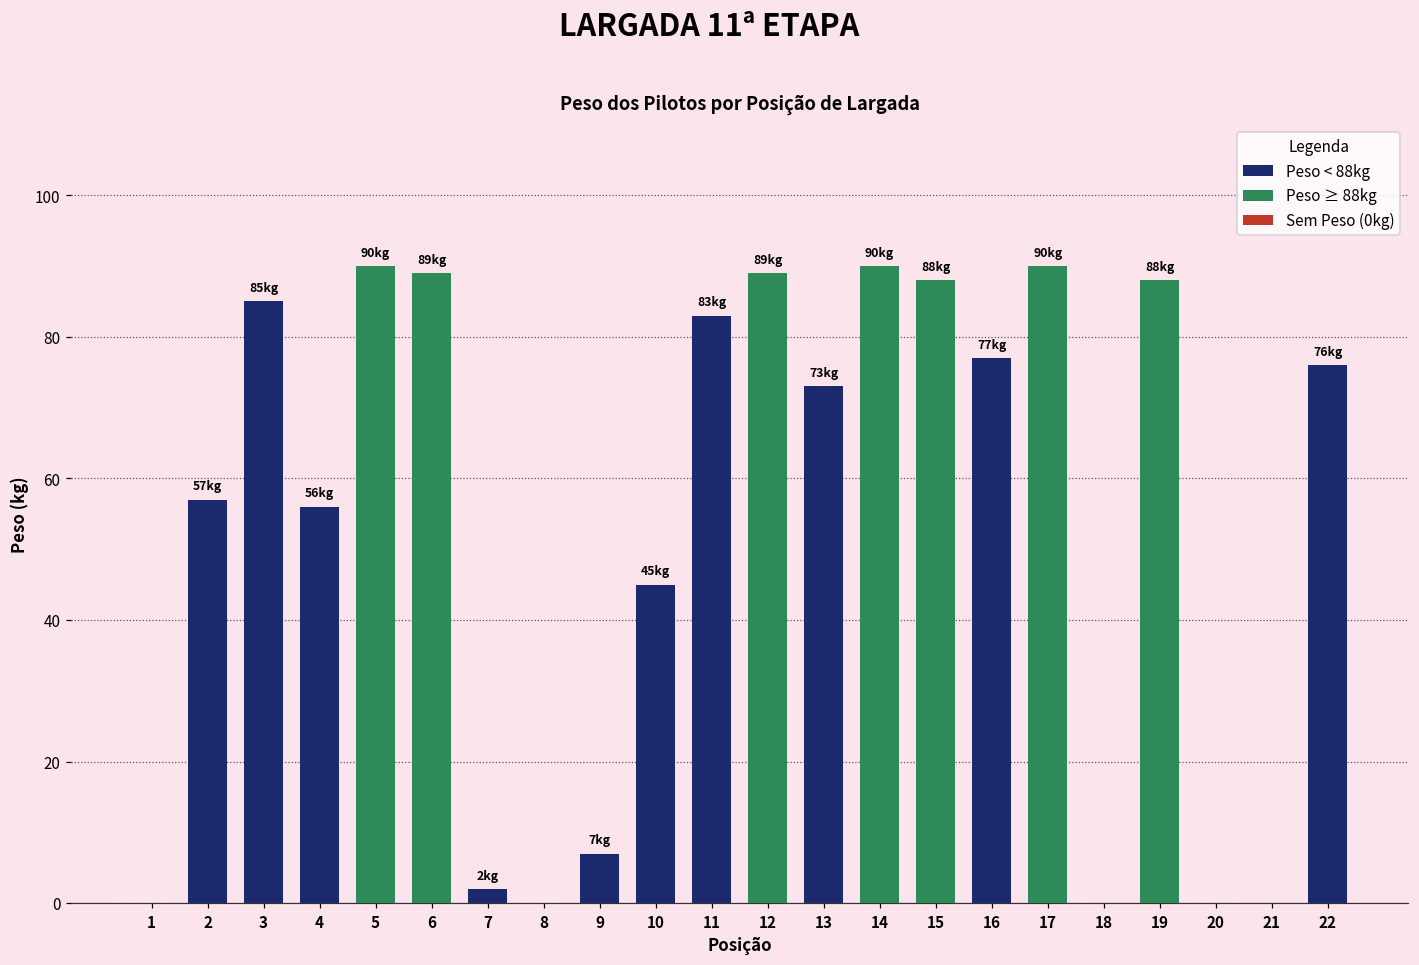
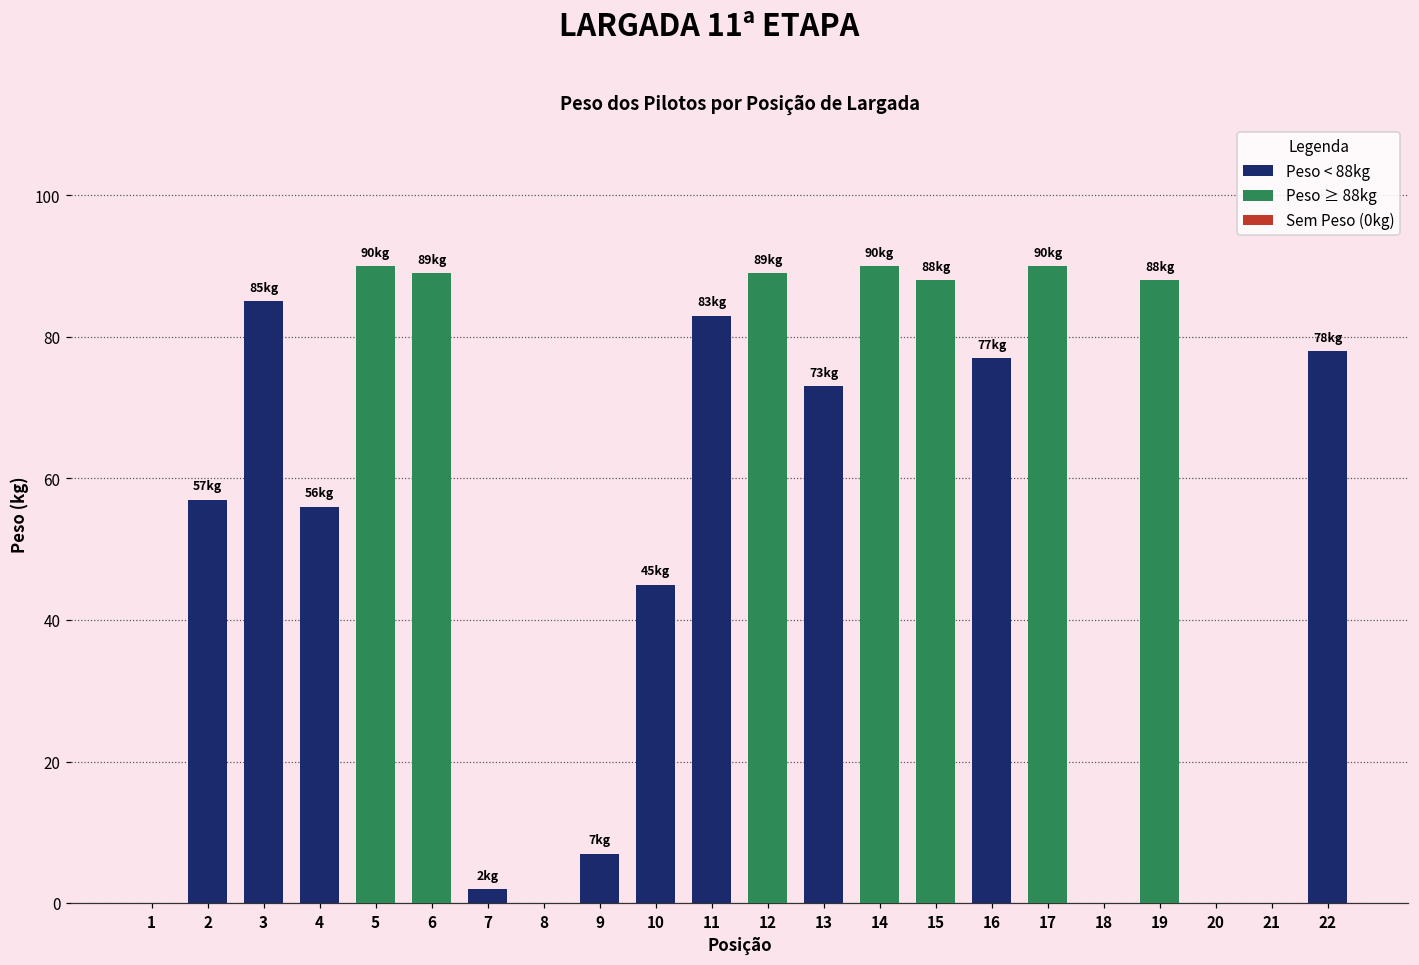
22: 76 -> 78
